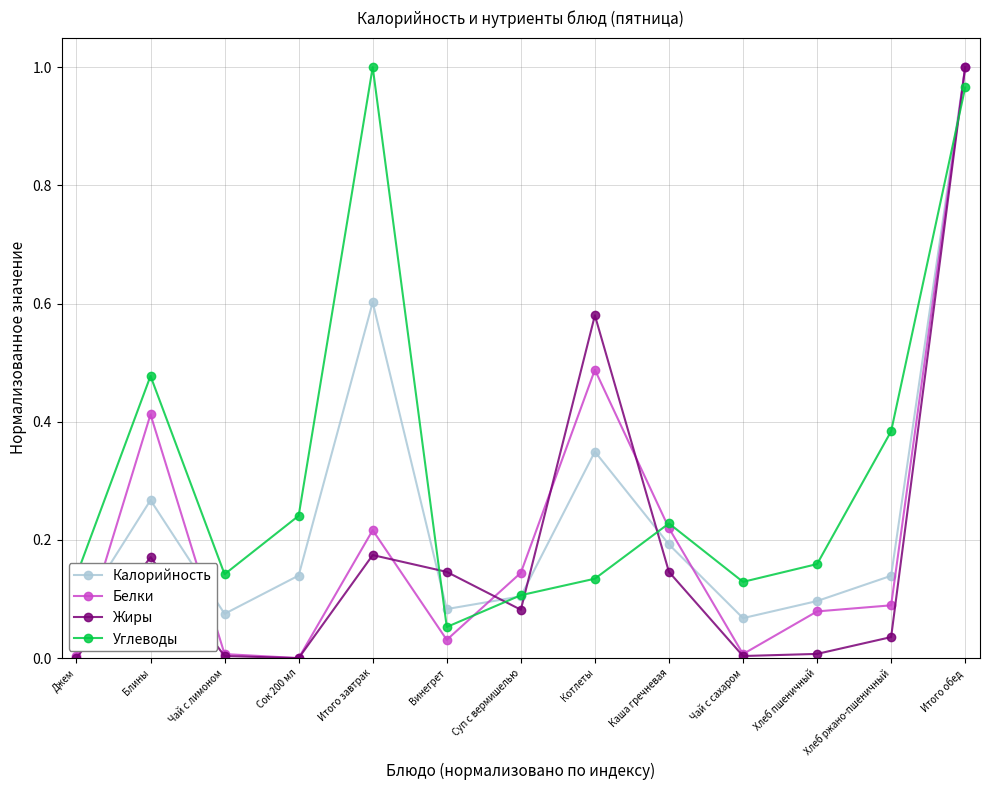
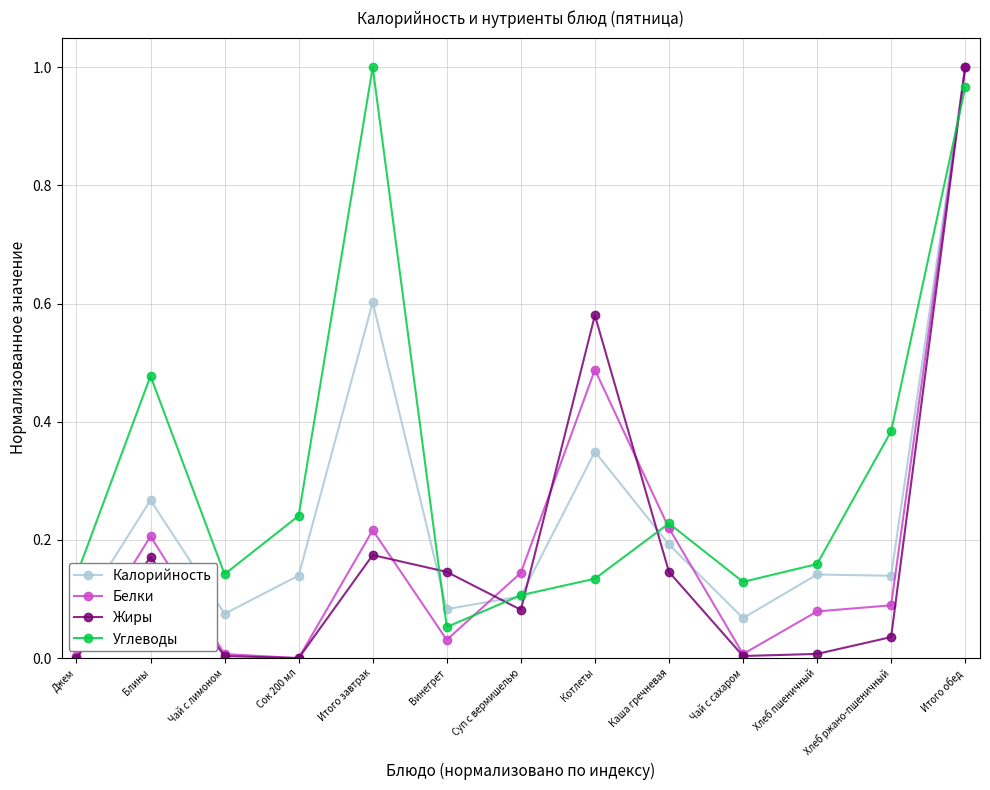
Белки, Блины: 0.41 -> 0.21
Калорийность, Хлеб пшеничный: 0.10 -> 0.14
